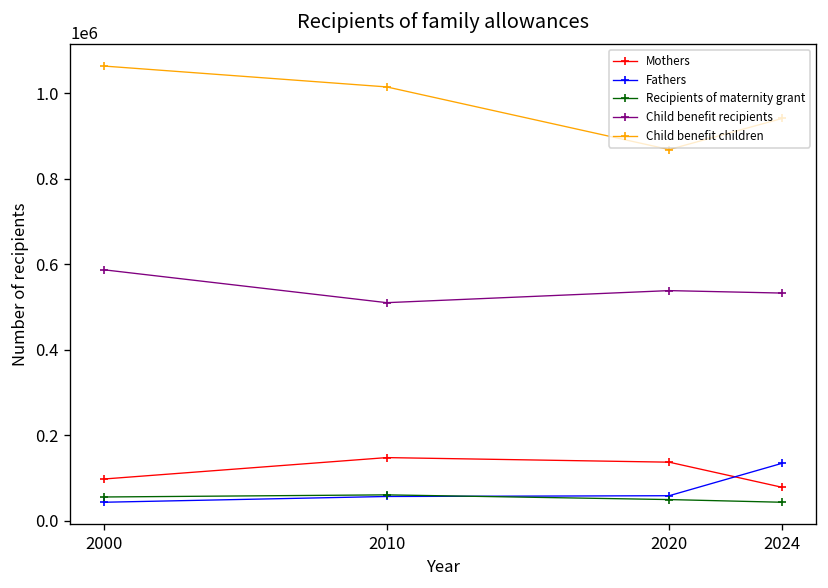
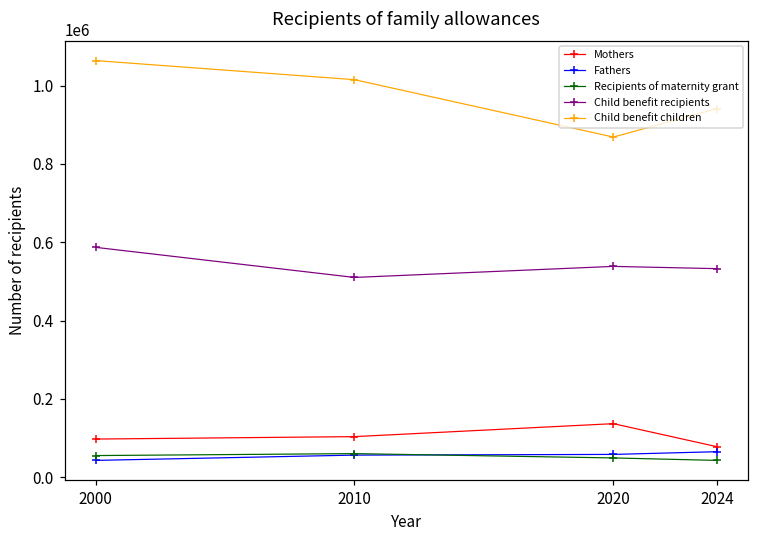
Mothers, 2010: 150000 -> 100000
Fathers, 2024: 130000 -> 70000
